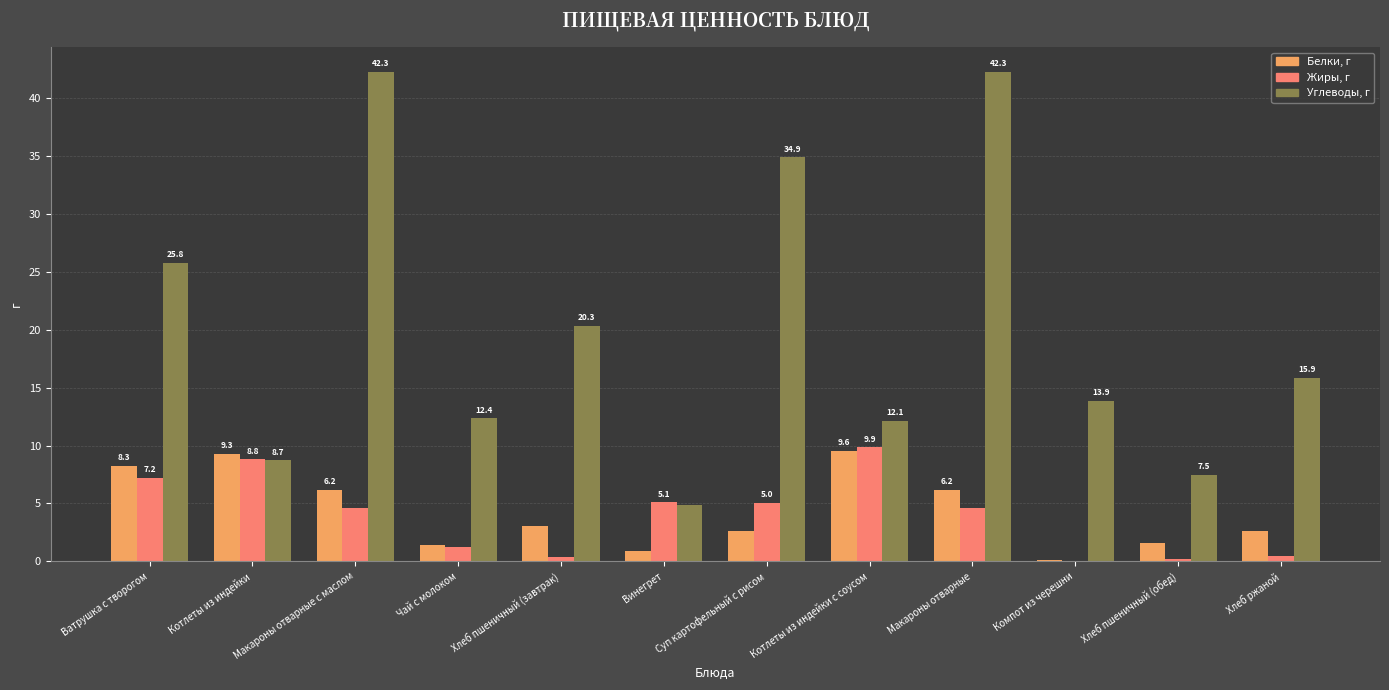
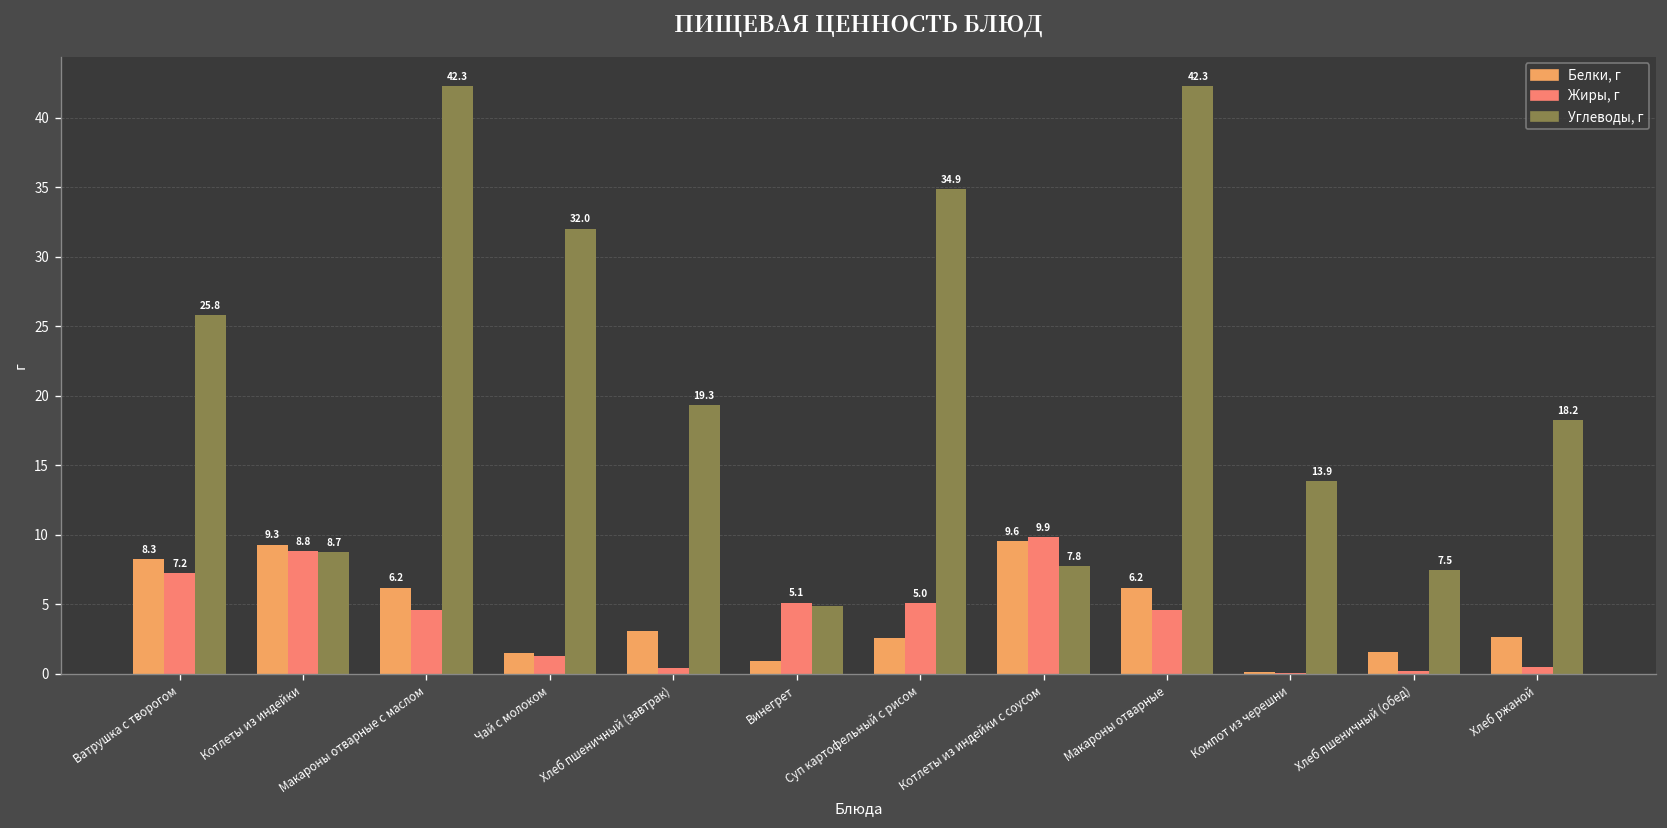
Углеводы, г, Чай с молоком: 12.4 -> 32.0
Углеводы, г, Хлеб пшеничный (завтрак): 20.3 -> 19.3
Углеводы, г, Котлеты из индейки с соусом: 12.1 -> 7.8
Углеводы, г, Хлеб ржаной: 15.9 -> 18.2
